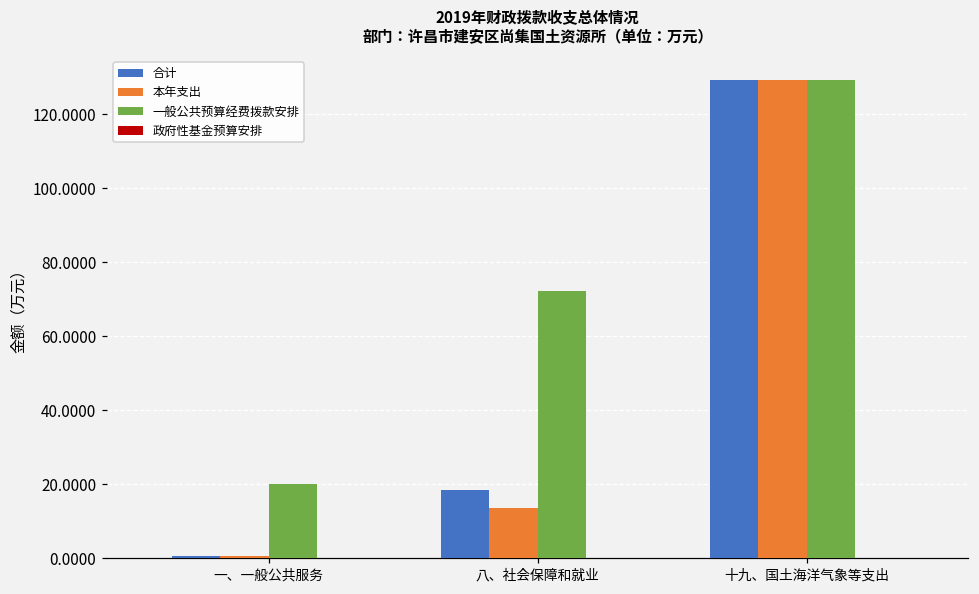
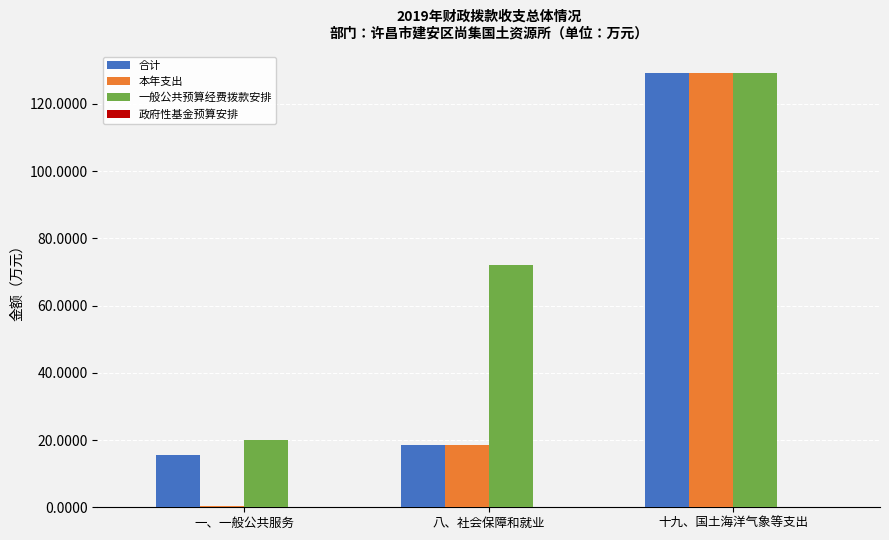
合计, 一、一般公共服务: 0 -> 16
本年支出, 八、社会保障和就业: 14 -> 19
